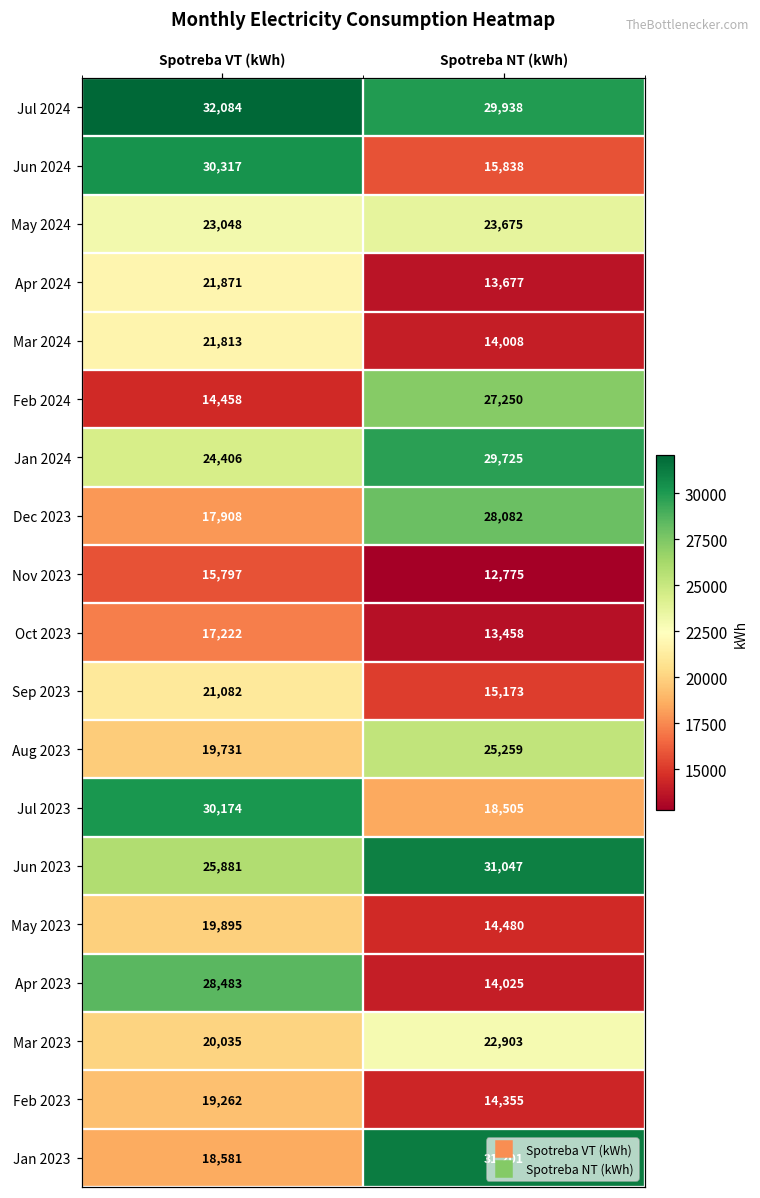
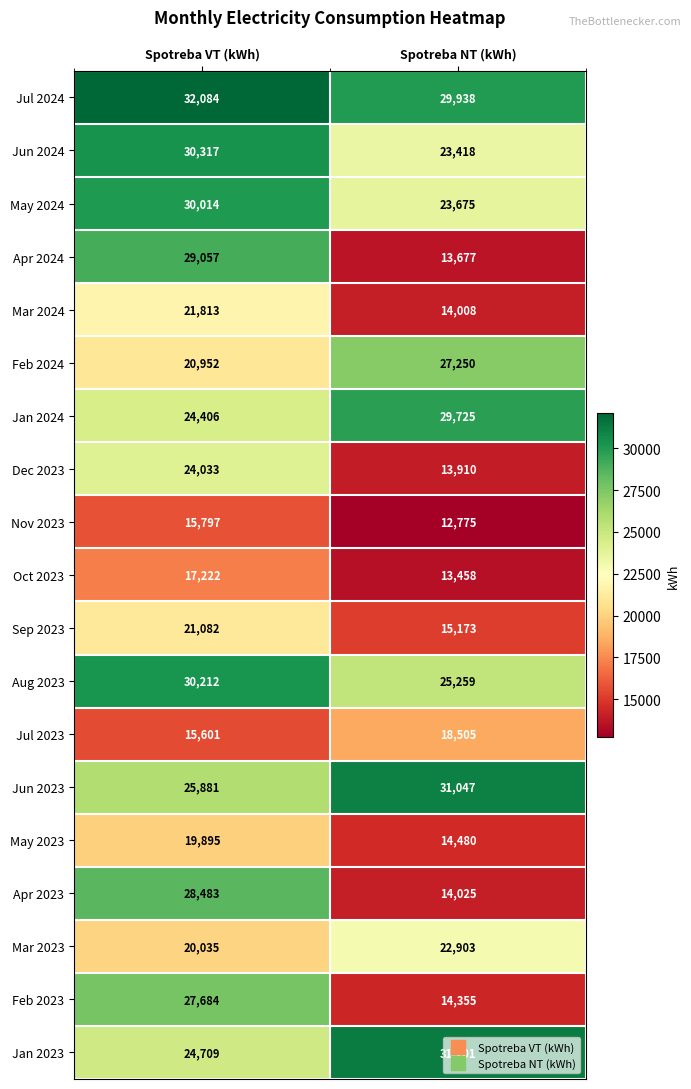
Jun 2024, Spotreba NT (kWh): 15,838 -> 23,418
May 2024, Spotreba VT (kWh): 23,048 -> 30,014
Apr 2024, Spotreba VT (kWh): 21,871 -> 29,057
Feb 2024, Spotreba VT (kWh): 14,458 -> 20,952
Dec 2023, Spotreba VT (kWh): 17,908 -> 24,033
Dec 2023, Spotreba NT (kWh): 28,082 -> 13,910
Aug 2023, Spotreba VT (kWh): 19,731 -> 30,212
Jul 2023, Spotreba VT (kWh): 30,174 -> 15,601
Feb 2023, Spotreba VT (kWh): 19,262 -> 27,684
Jan 2023, Spotreba VT (kWh): 18,581 -> 24,709
